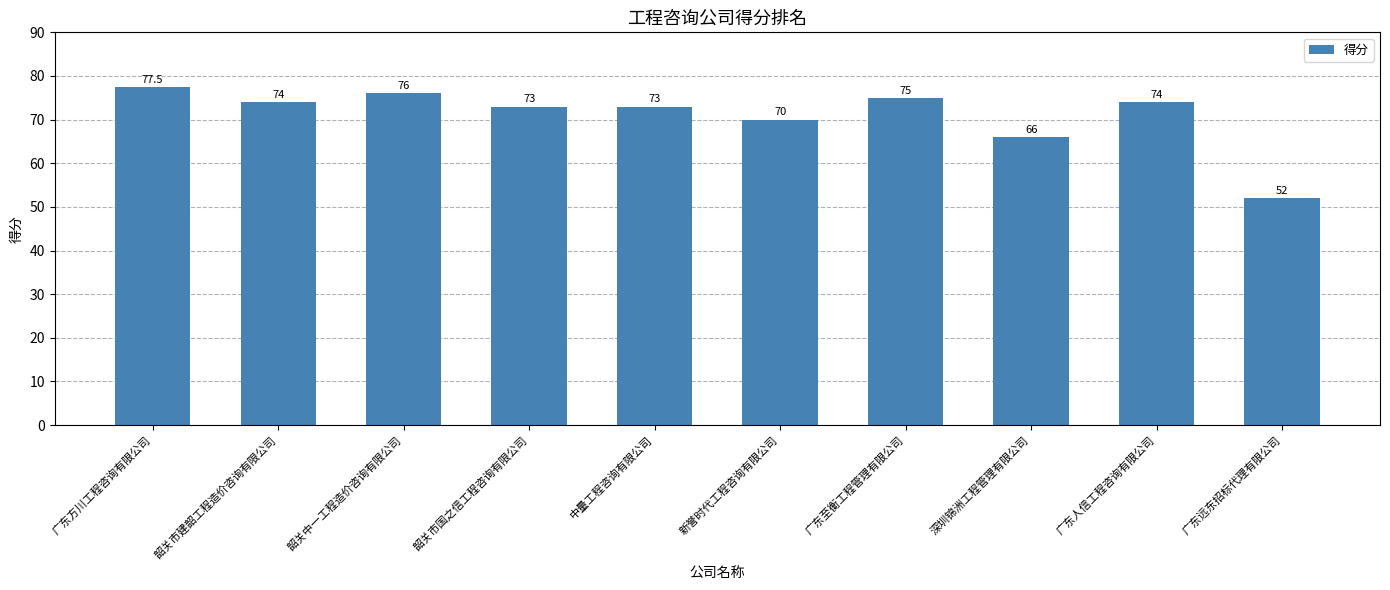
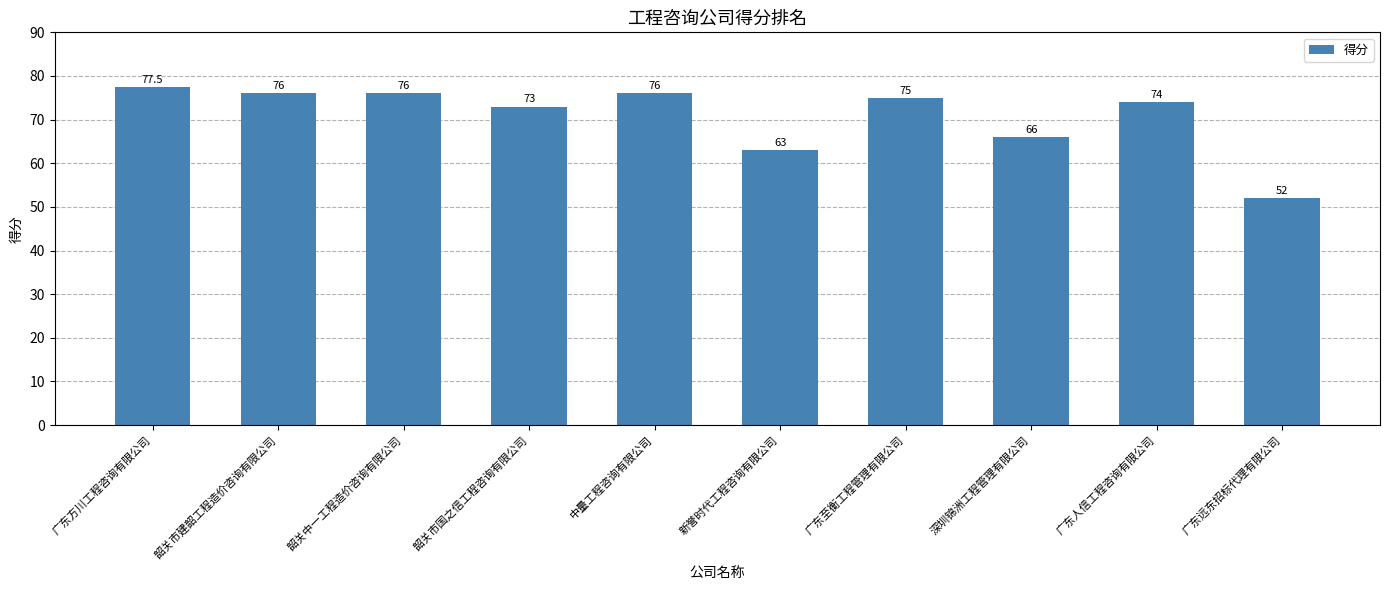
韶关市建韶工程造价咨询有限公司: 74 -> 76
中量工程咨询有限公司: 73 -> 76
新誉时代工程咨询有限公司: 70 -> 63
